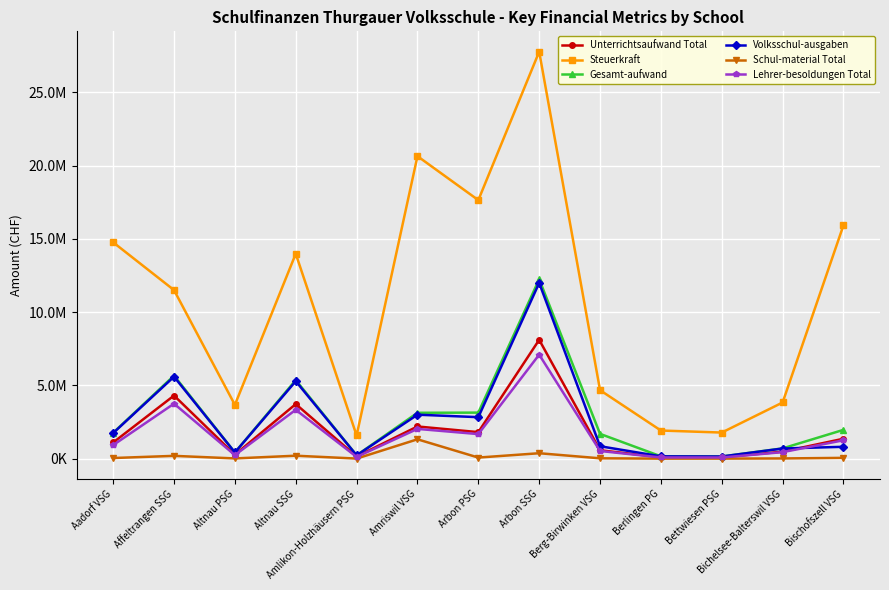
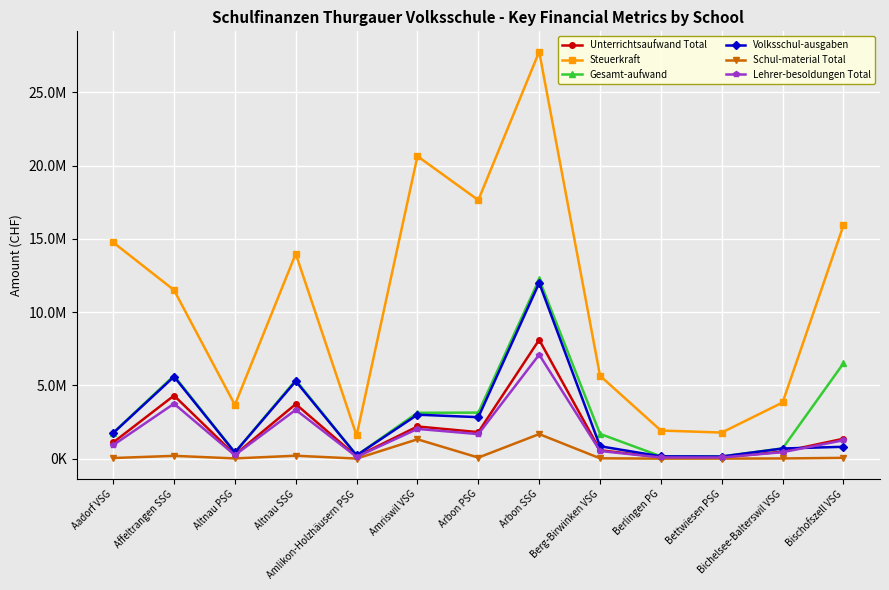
Schul-material Total, Arbon SSG: 400000 -> 1700000
Steuerkraft, Berg-Birwinken VSG: 4700000 -> 5700000
Gesamt-aufwand, Bischofszell VSG: 2000000 -> 6500000
